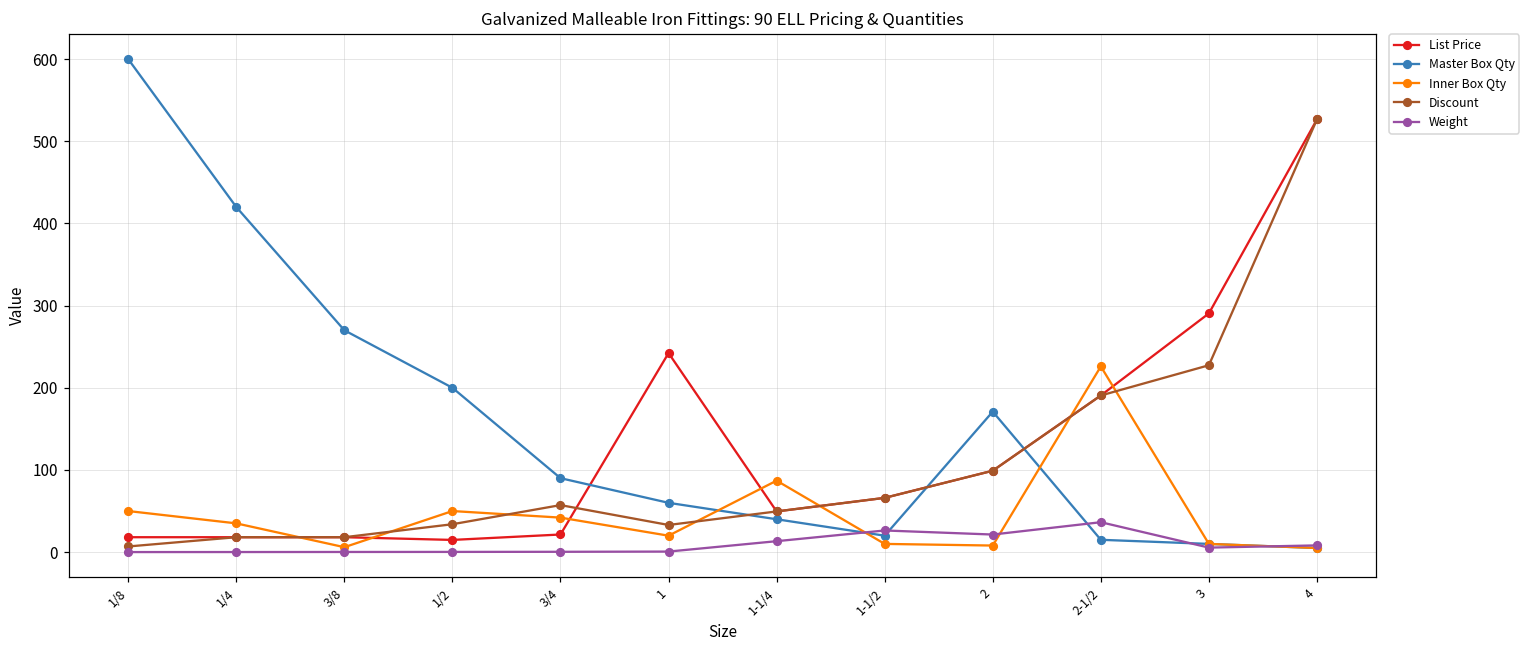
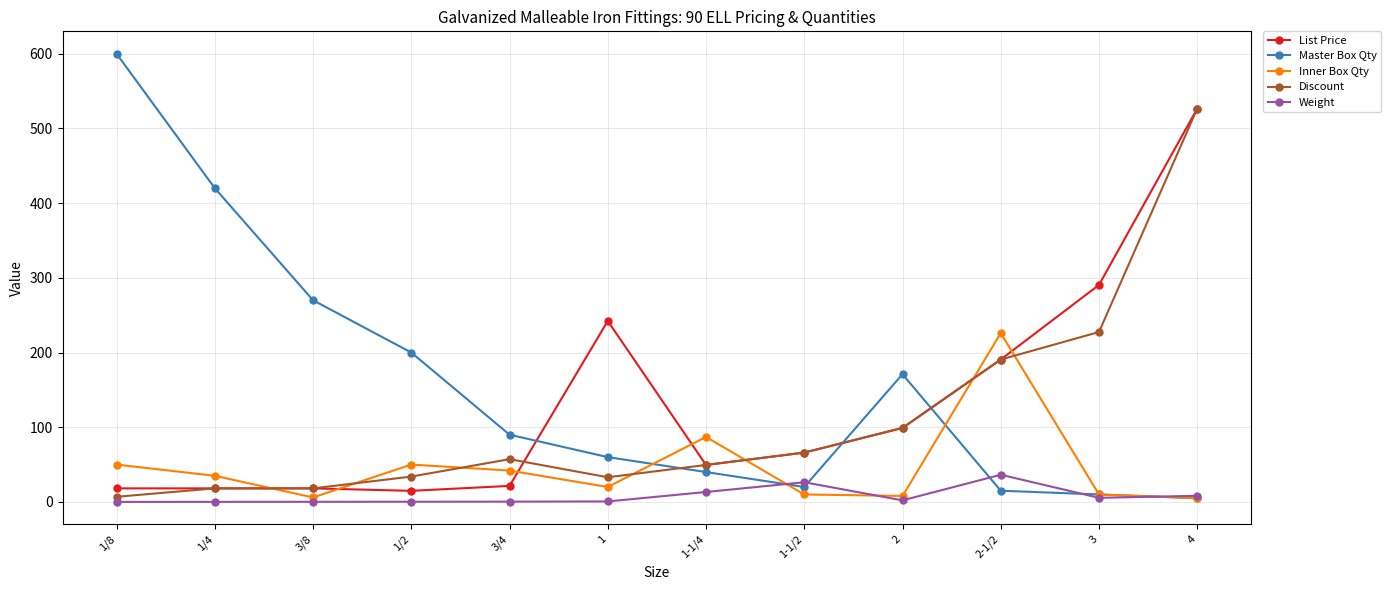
Weight, 2: 20 -> 0
